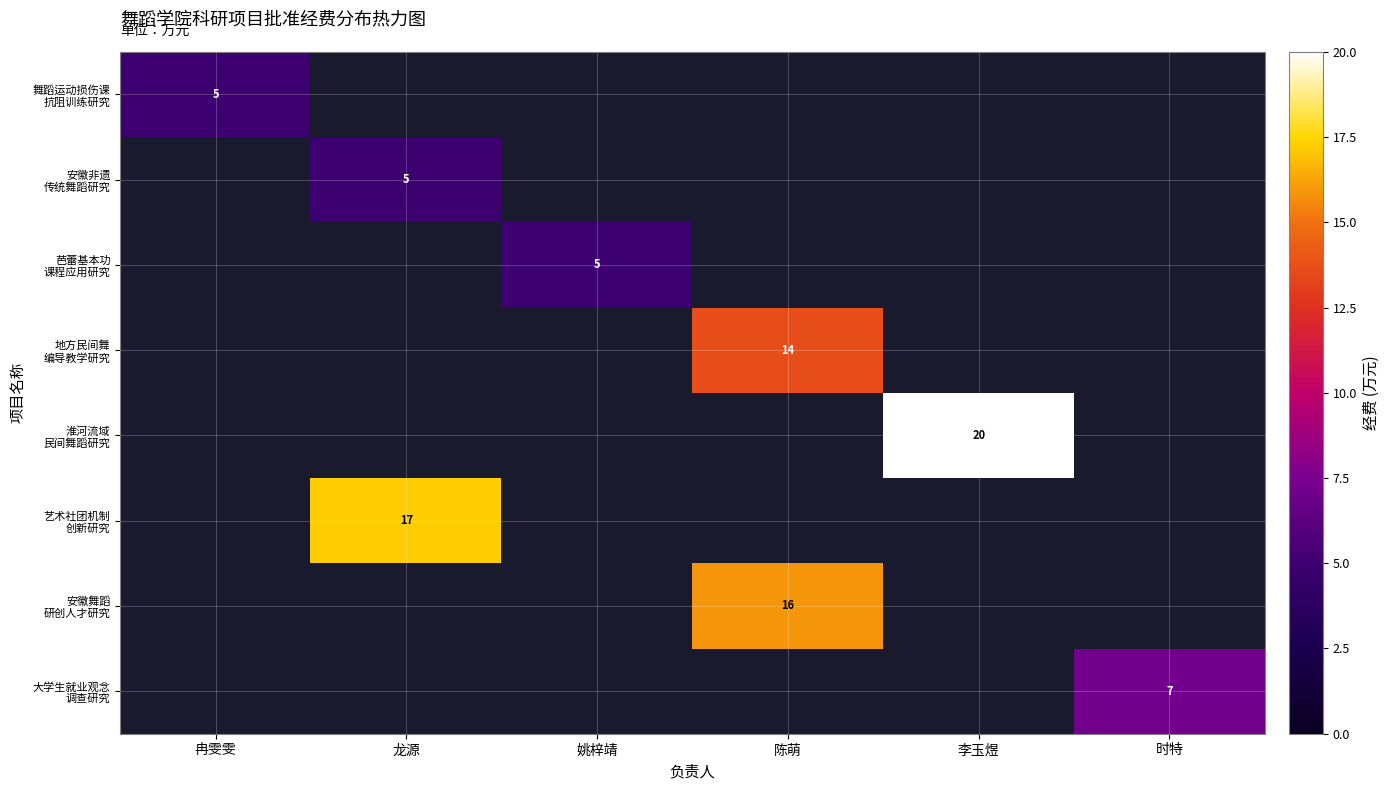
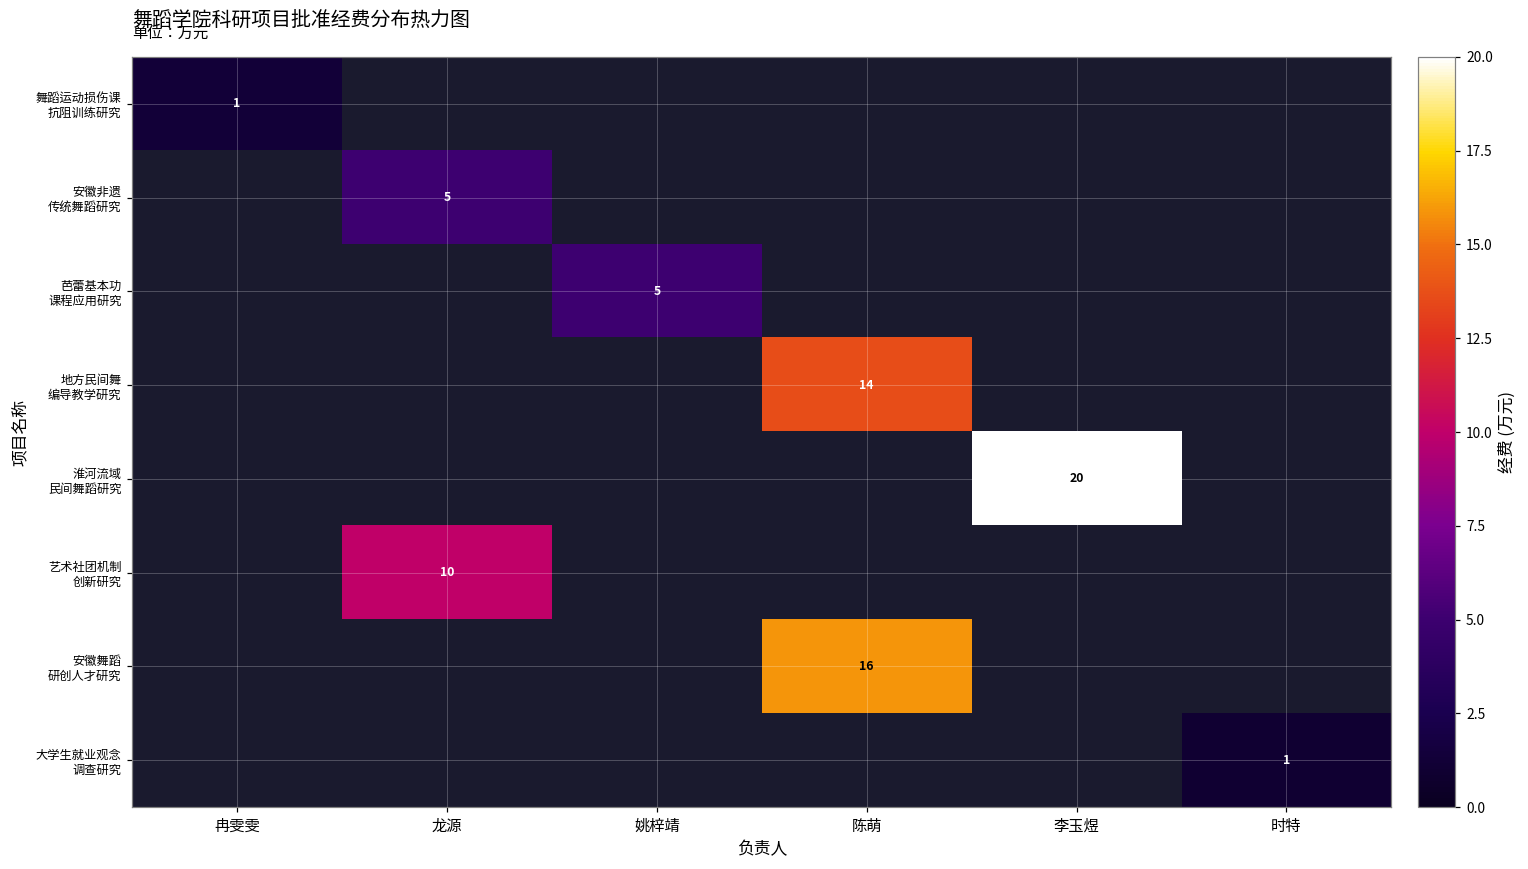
舞蹈运动损伤课 抗阻训练研究, 冉雯雯: 5 -> 1
艺术社团机制 创新研究, 龙源: 17 -> 10
大学生就业观念 调查研究, 时特: 7 -> 1
